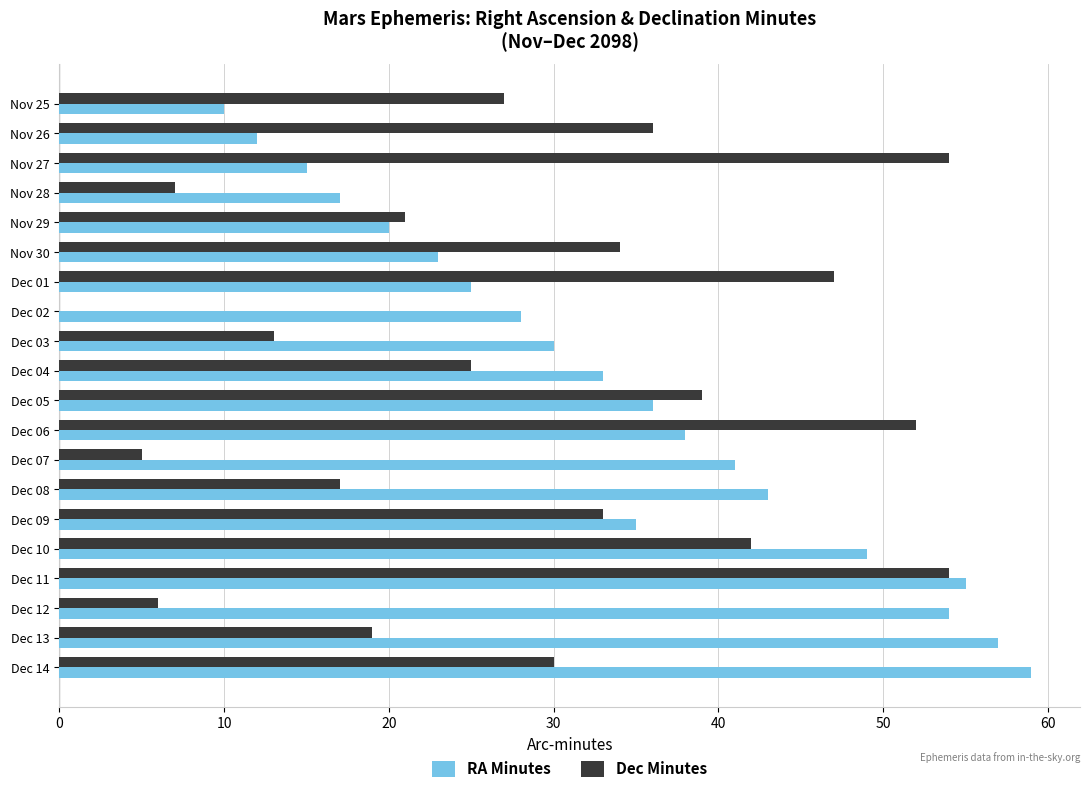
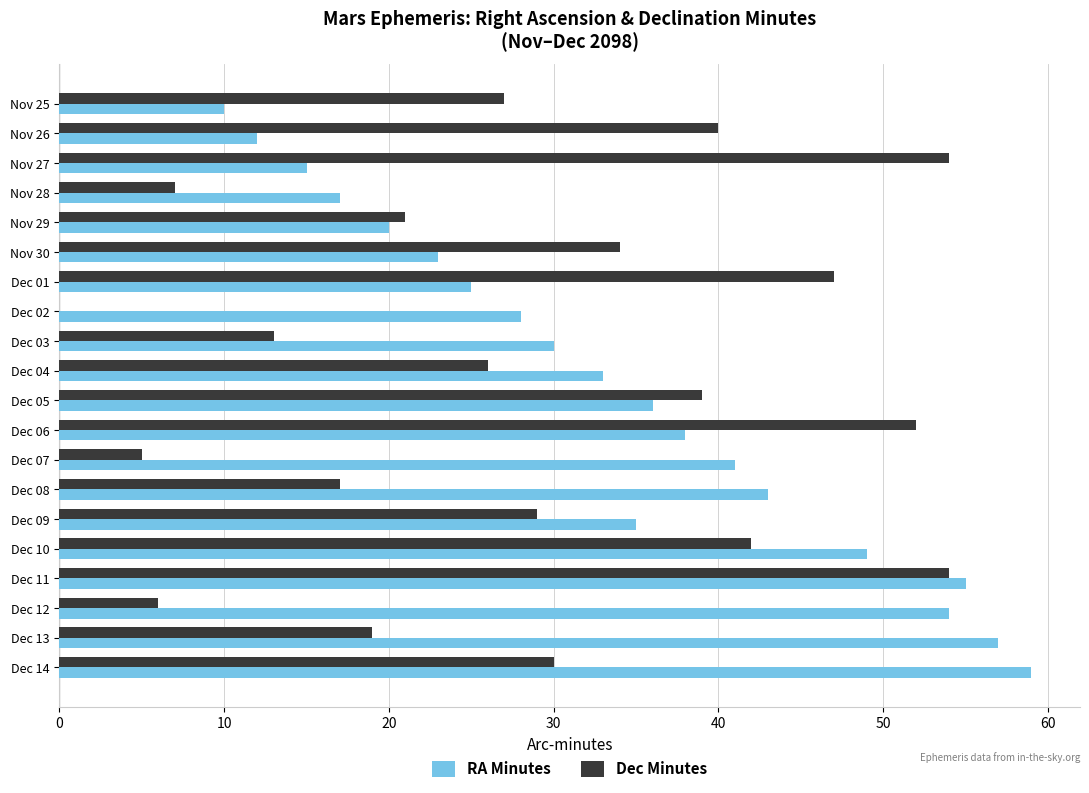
Dec Minutes, Nov 26: 36 -> 40
Dec Minutes, Dec 04: 25 -> 26
Dec Minutes, Dec 09: 33 -> 29
